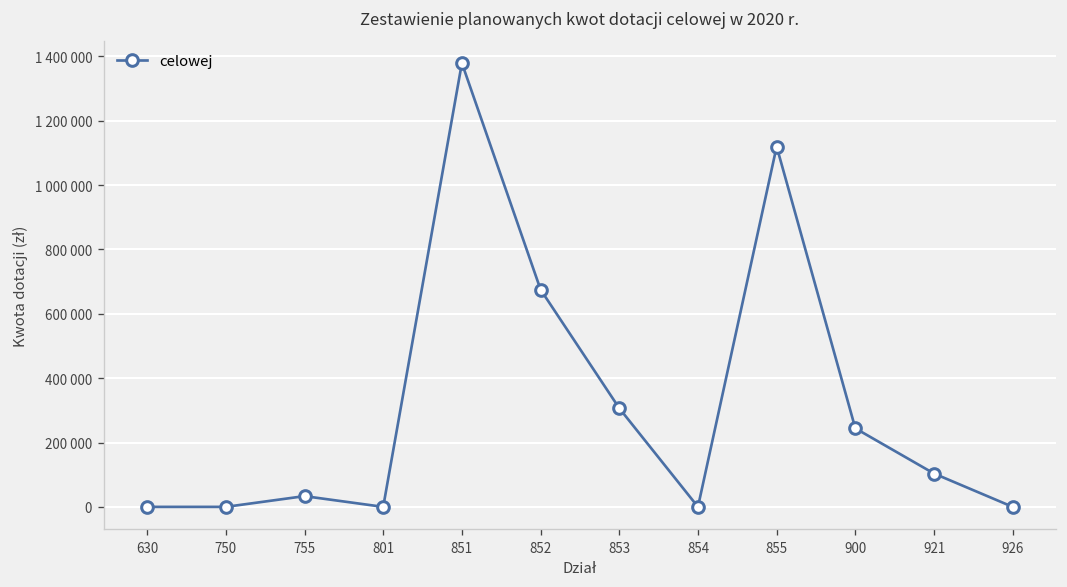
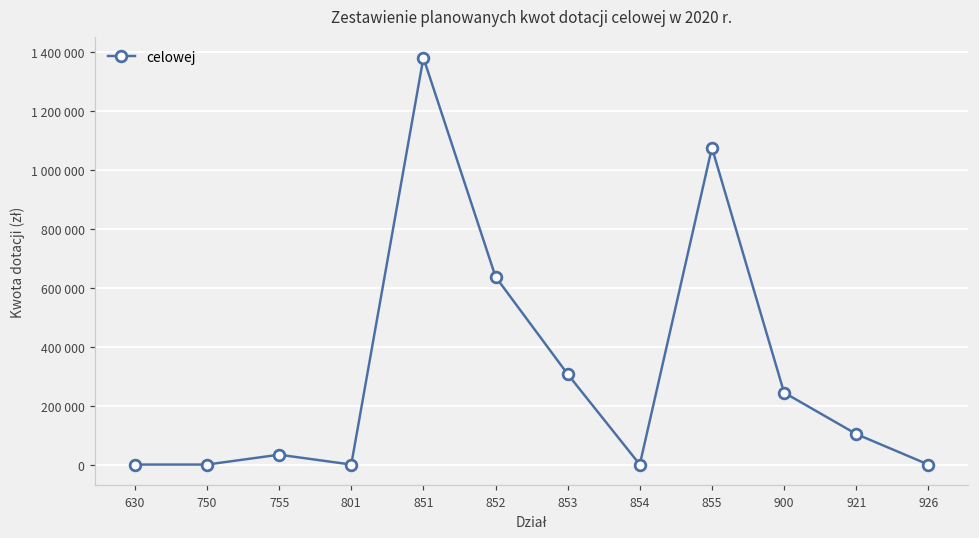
852: 680000 -> 640000
855: 1120000 -> 1070000
